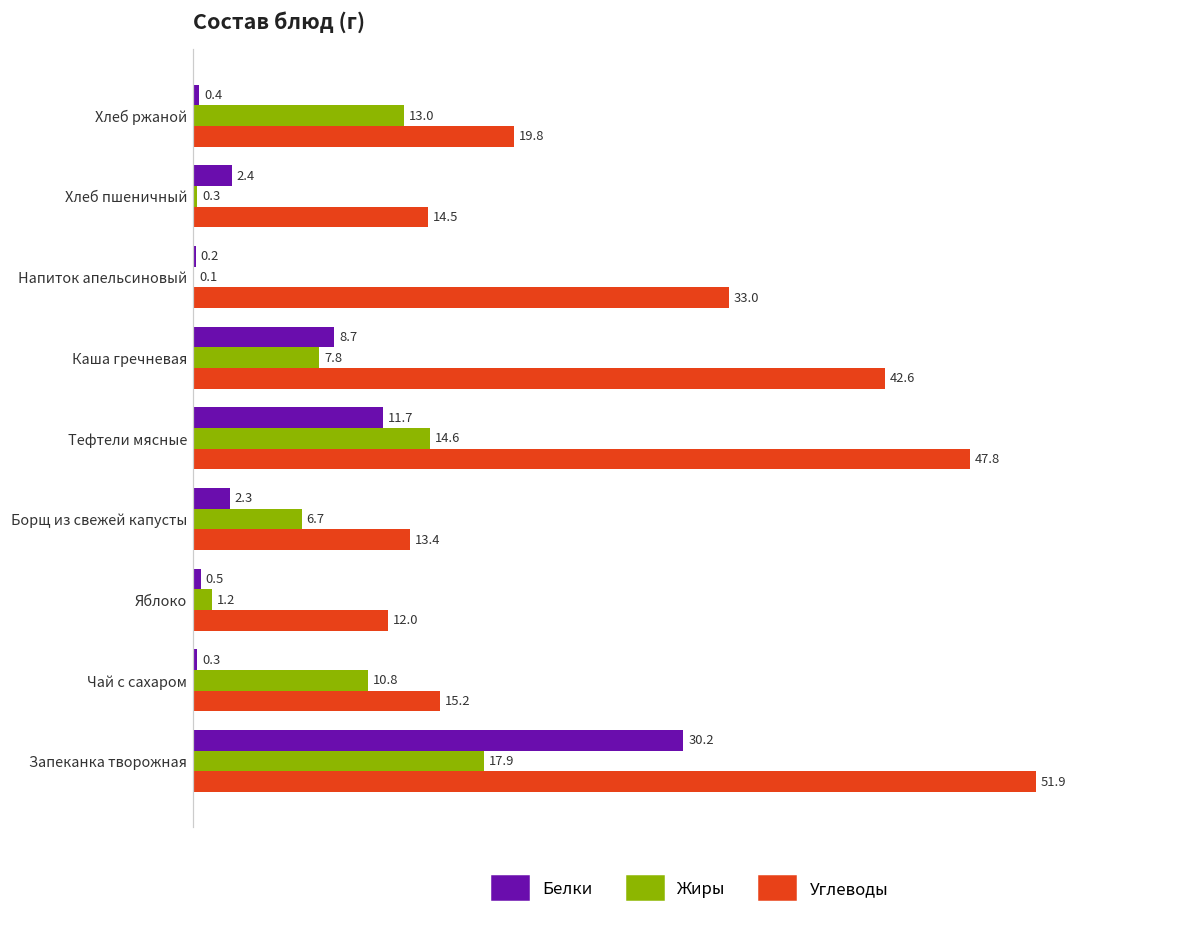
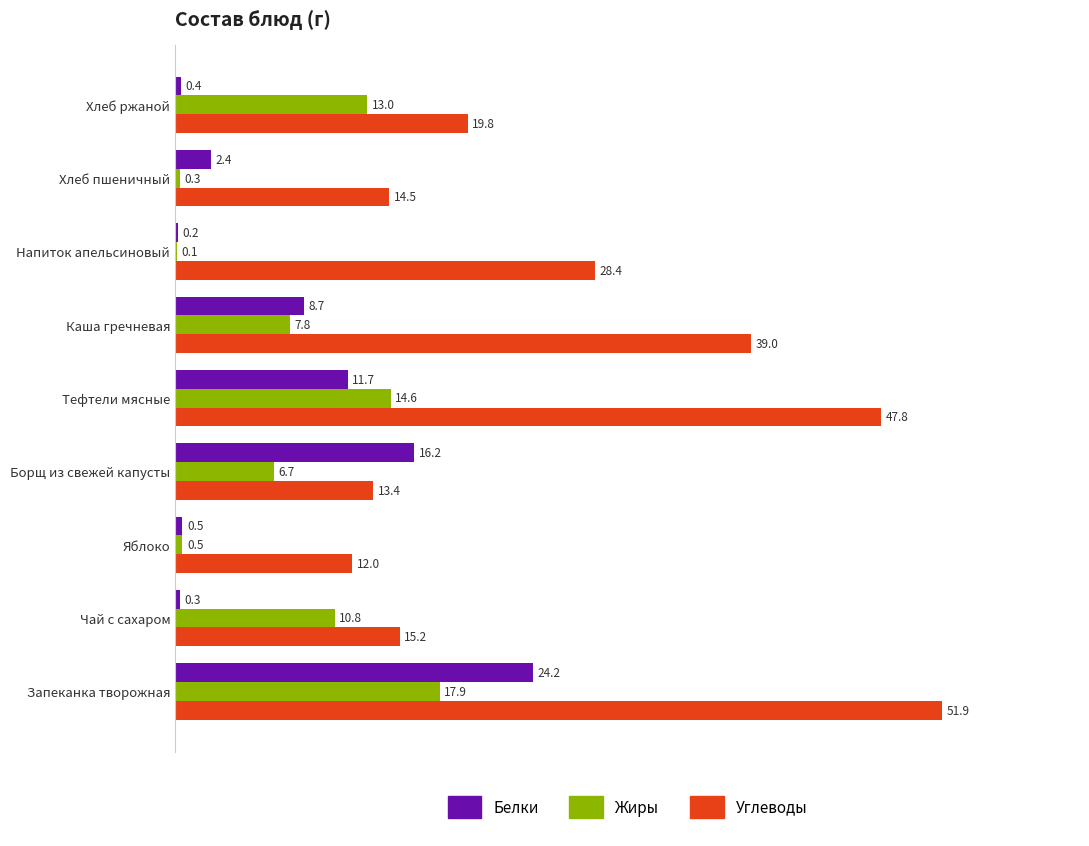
Углеводы, Напиток апельсиновый: 33.0 -> 28.4
Углеводы, Каша гречневая: 42.6 -> 39.0
Белки, Борщ из свежей капусты: 2.3 -> 16.2
Жиры, Яблоко: 1.2 -> 0.5
Белки, Запеканка творожная: 30.2 -> 24.2
